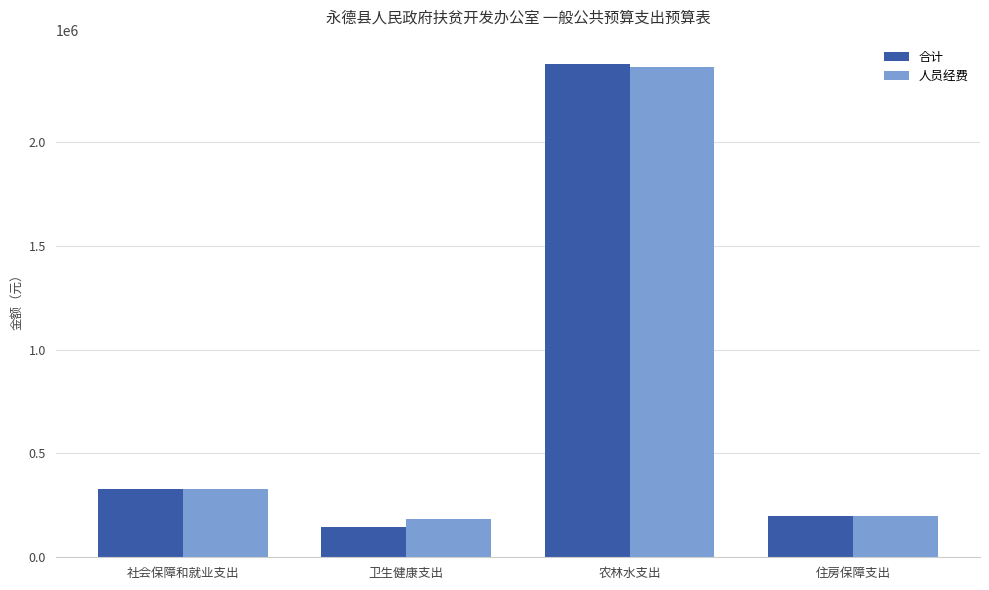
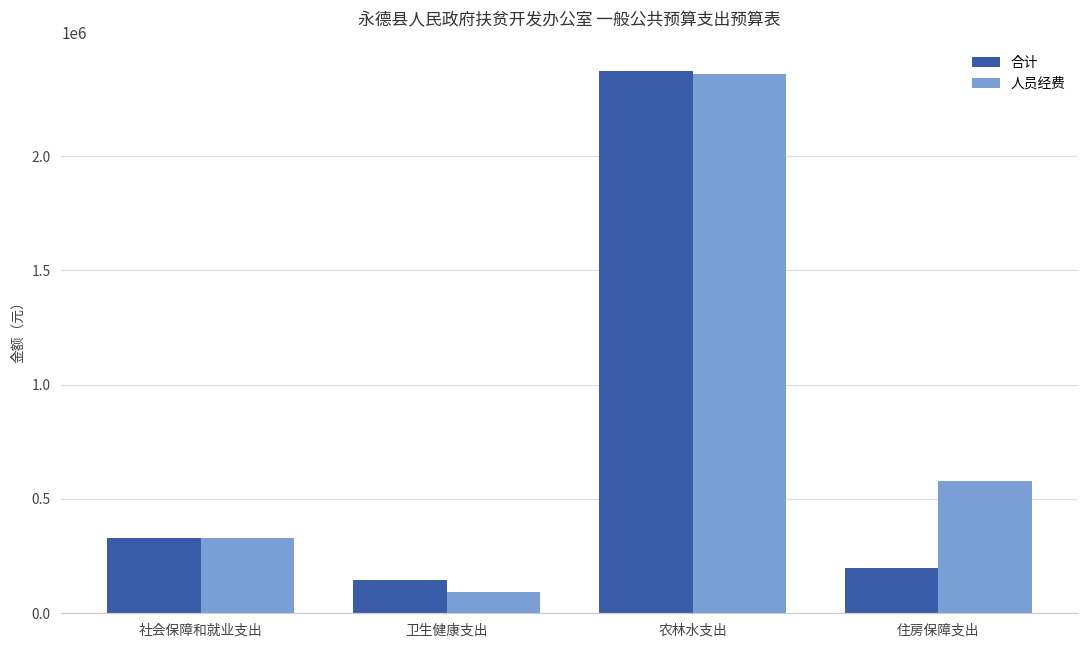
人员经费, 卫生健康支出: 180000 -> 90000
人员经费, 住房保障支出: 200000 -> 580000
